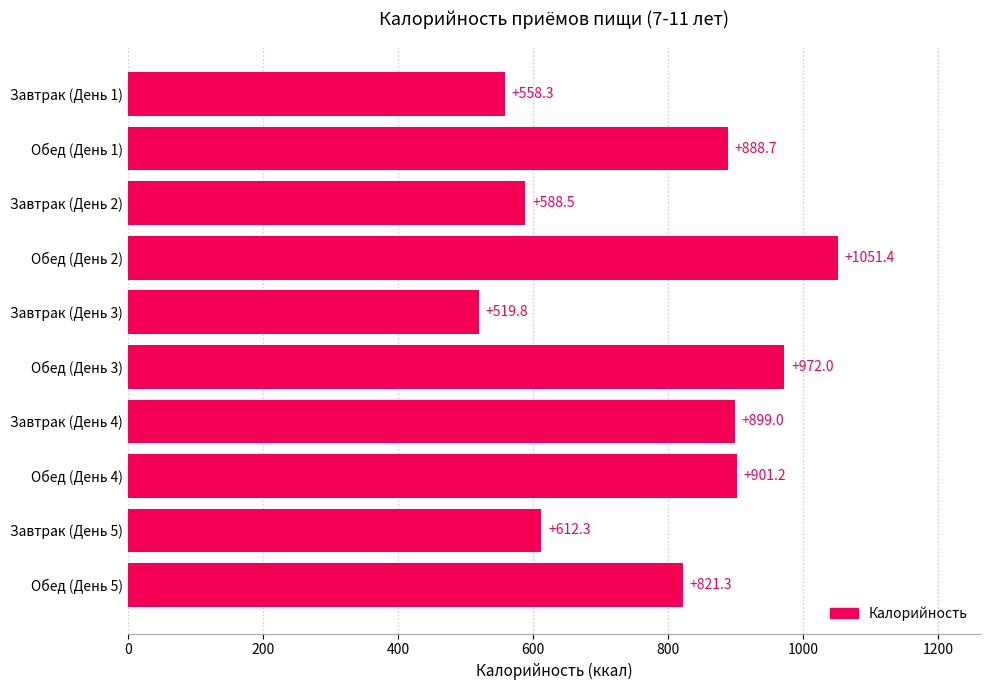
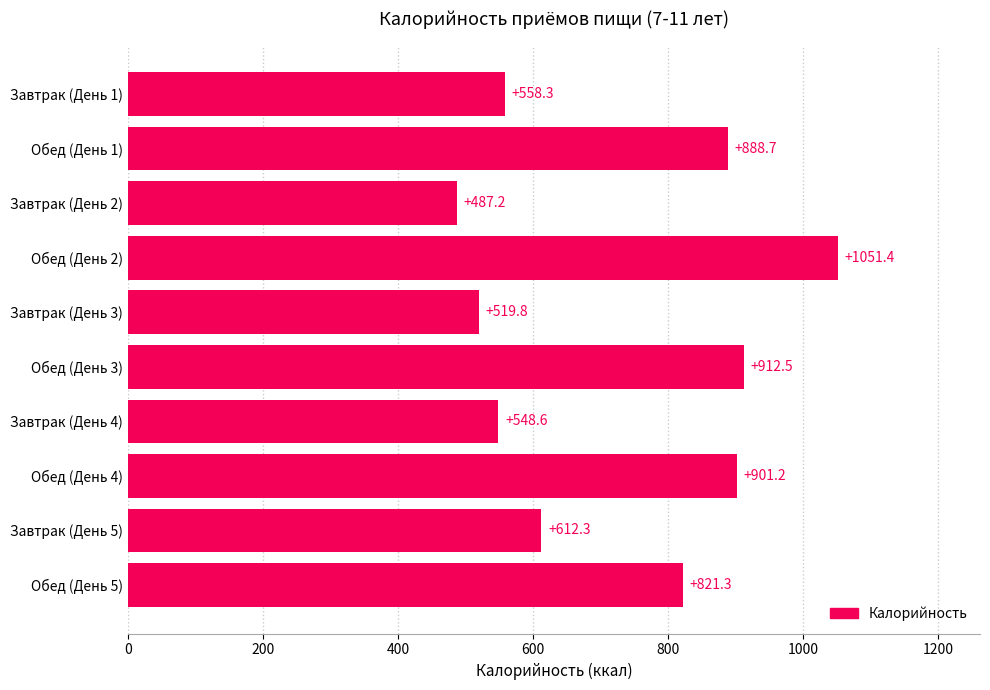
Завтрак (День 2): +588.5 -> +487.2
Обед (День 3): +972.0 -> +912.5
Завтрак (День 4): +899.0 -> +548.6
